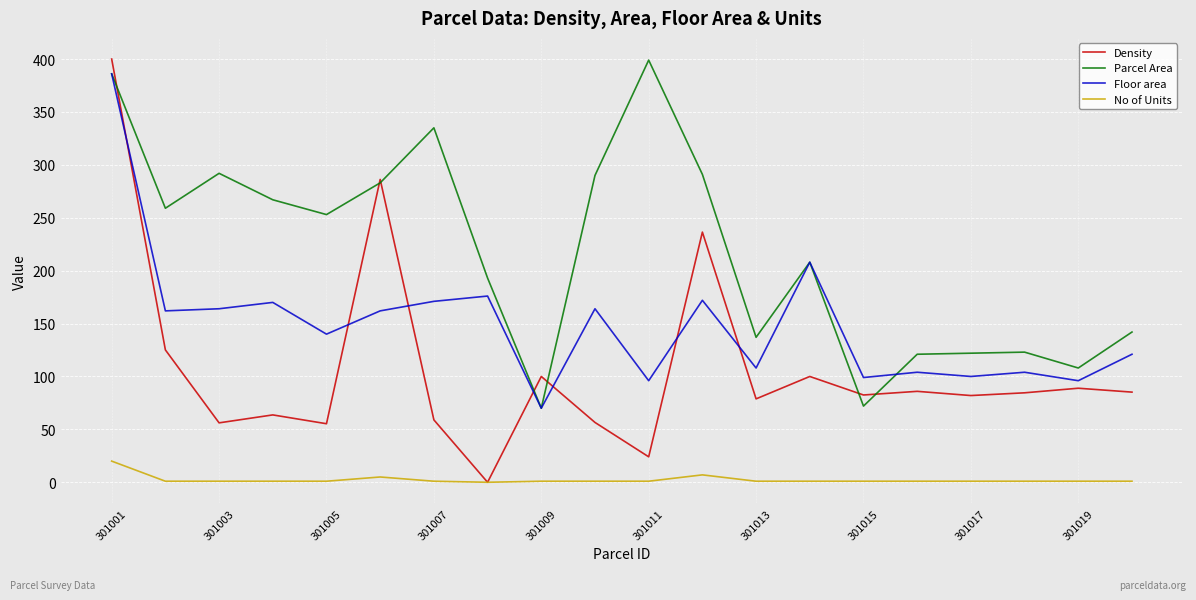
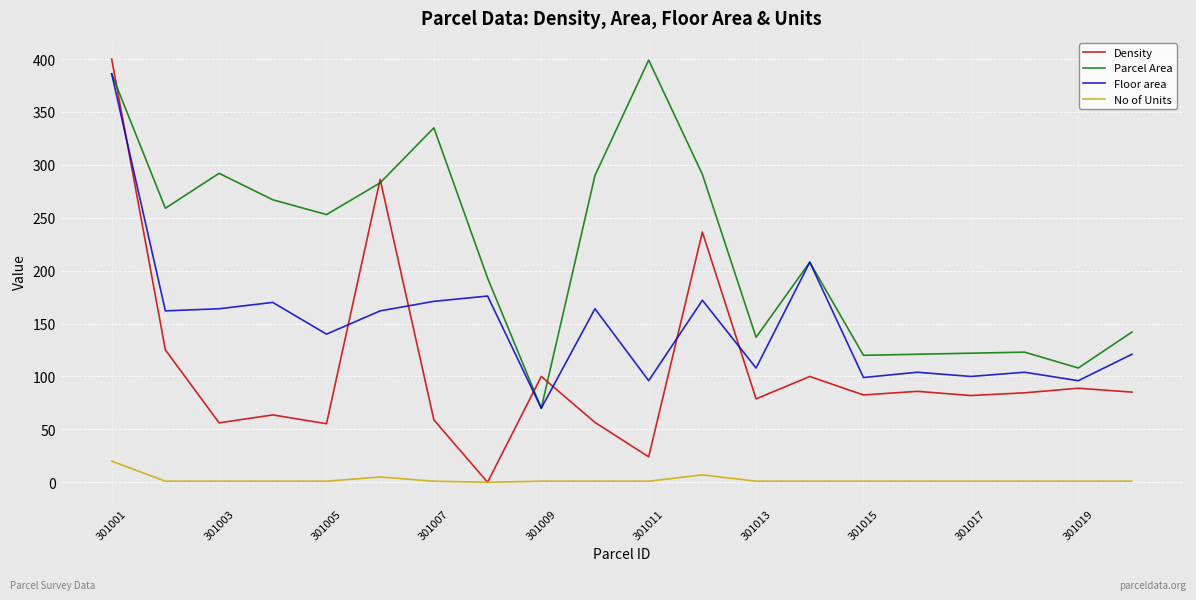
Parcel Area, 301015: 72 -> 120
